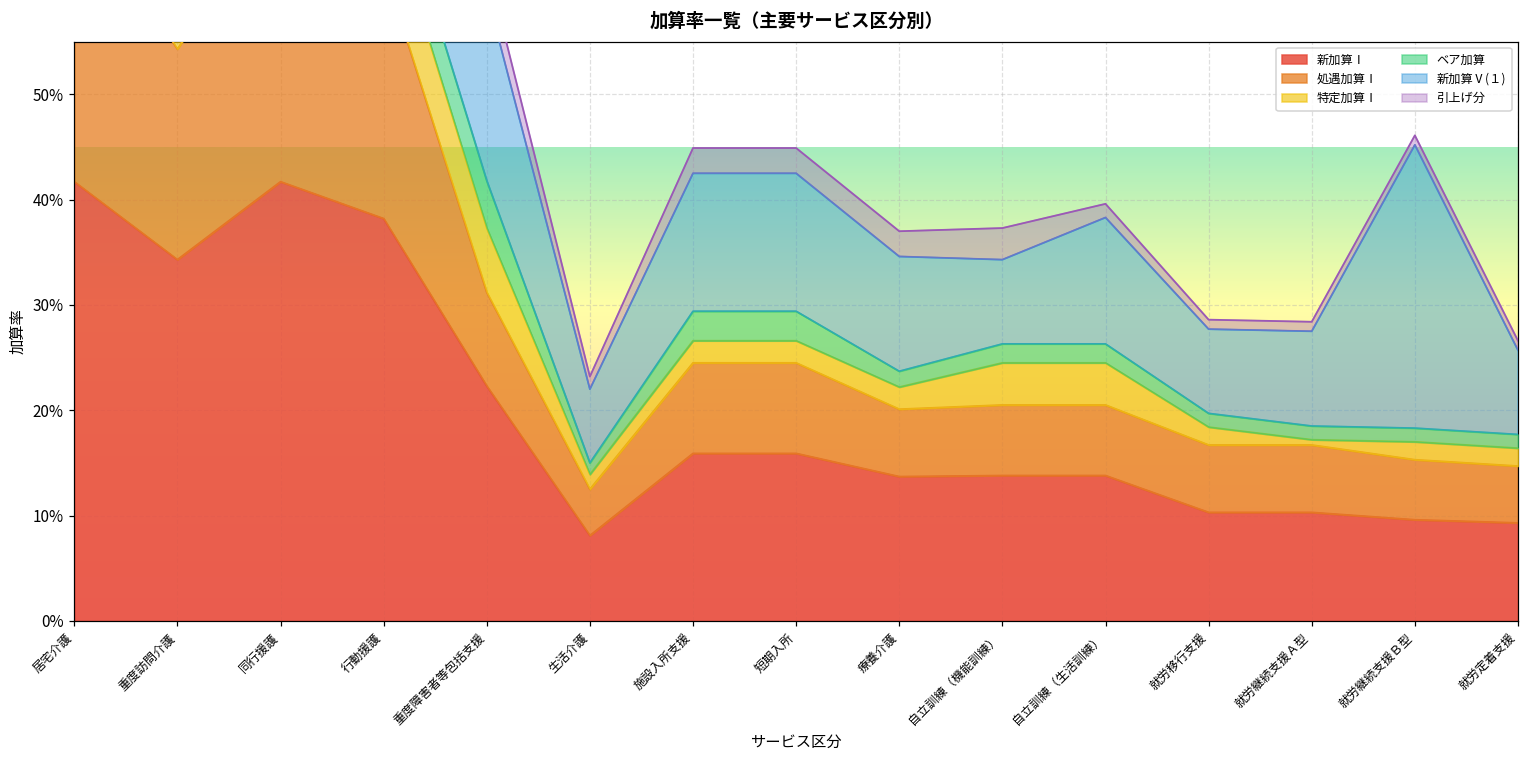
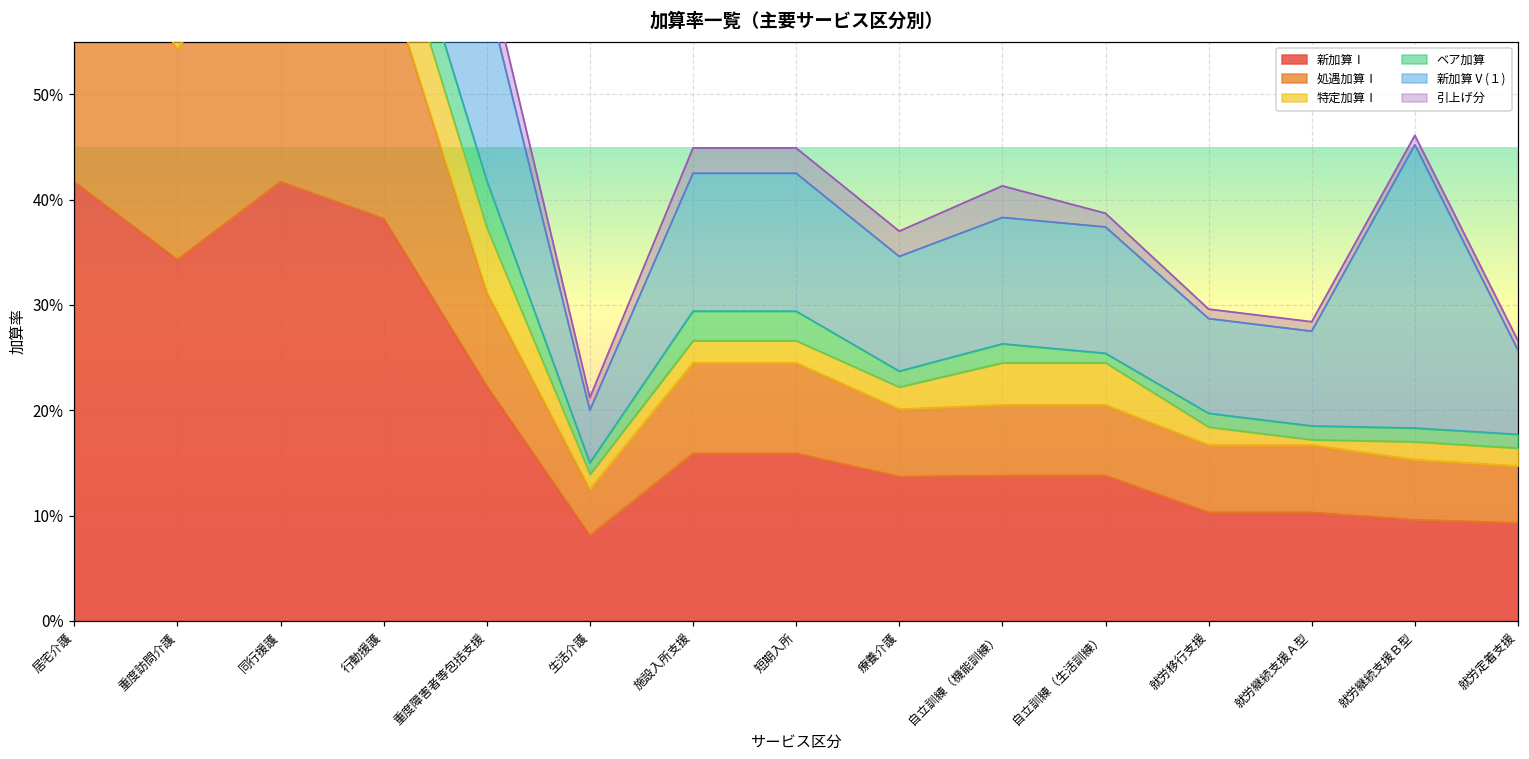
新加算Ⅴ(１), 生活介護: 7% -> 5%
新加算Ⅴ(１), 自立訓練（機能訓練）: 8% -> 12%
ベア加算, 自立訓練（生活訓練）: 2% -> 1%
新加算Ⅴ(１), 就労移行支援: 8% -> 9%
